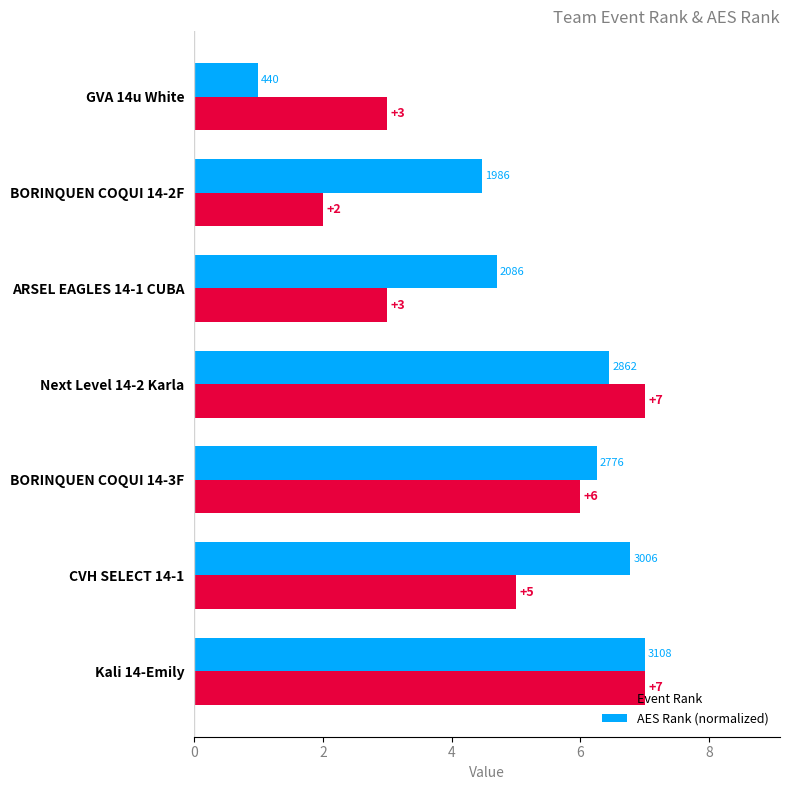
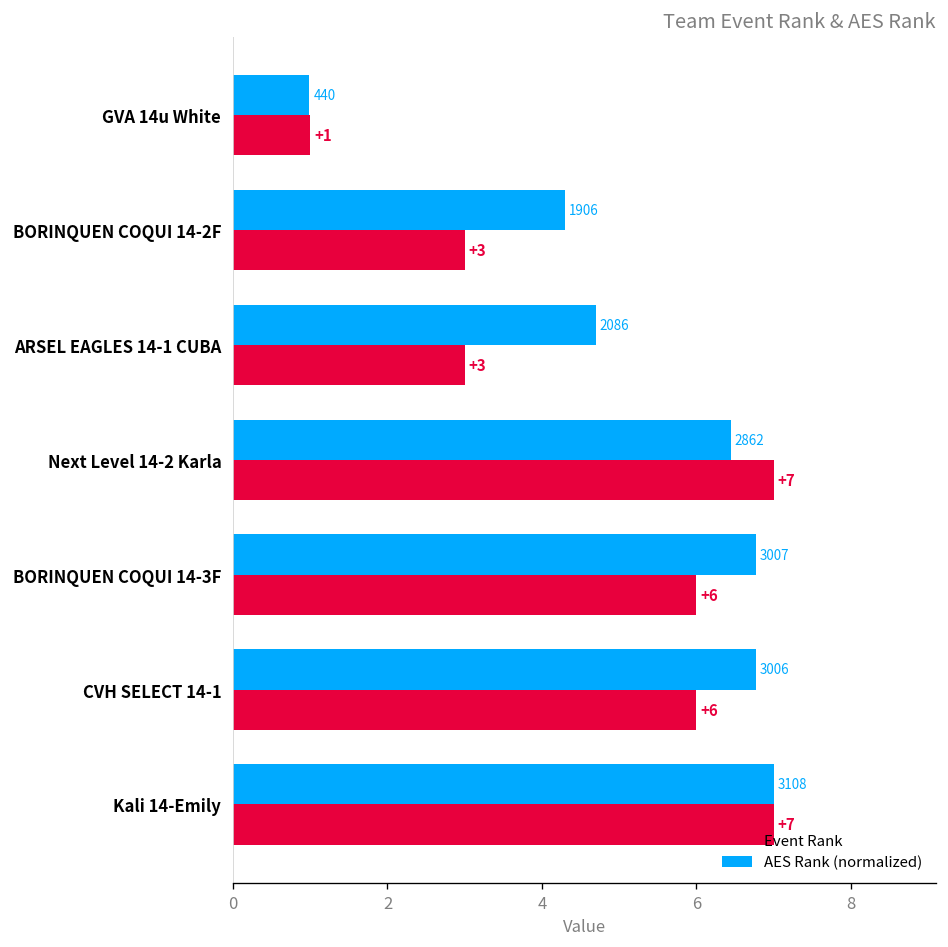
Event Rank, GVA 14u White: +3 -> +1
AES Rank (normalized), BORINQUEN COQUI 14-2F: 1986 -> 1906
Event Rank, BORINQUEN COQUI 14-2F: +2 -> +3
AES Rank (normalized), BORINQUEN COQUI 14-3F: 2776 -> 3007
Event Rank, CVH SELECT 14-1: +5 -> +6
